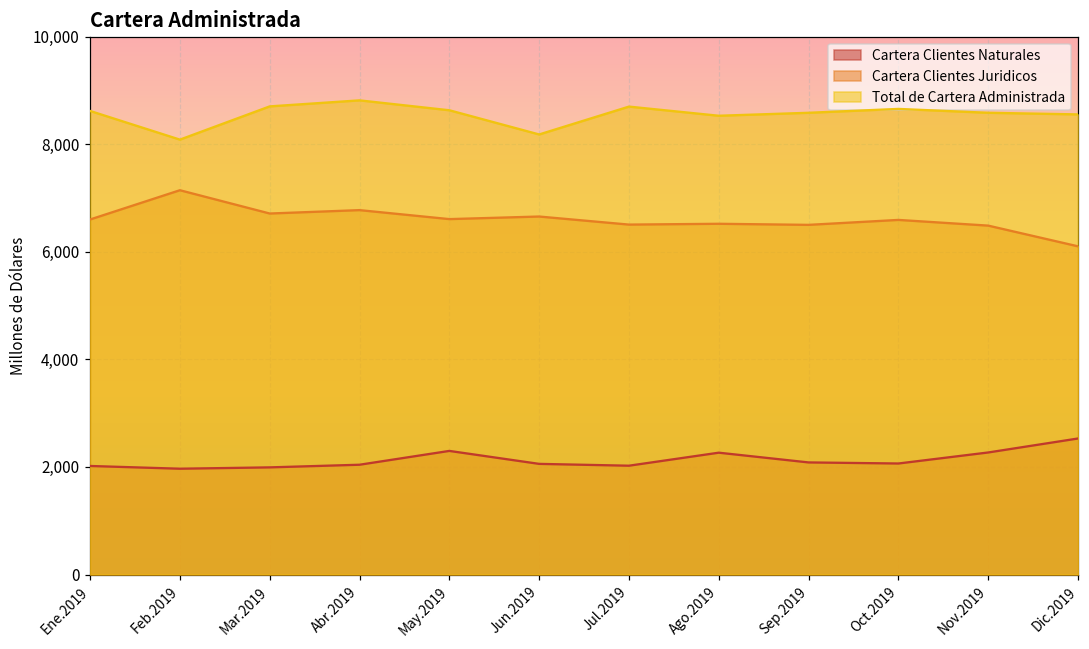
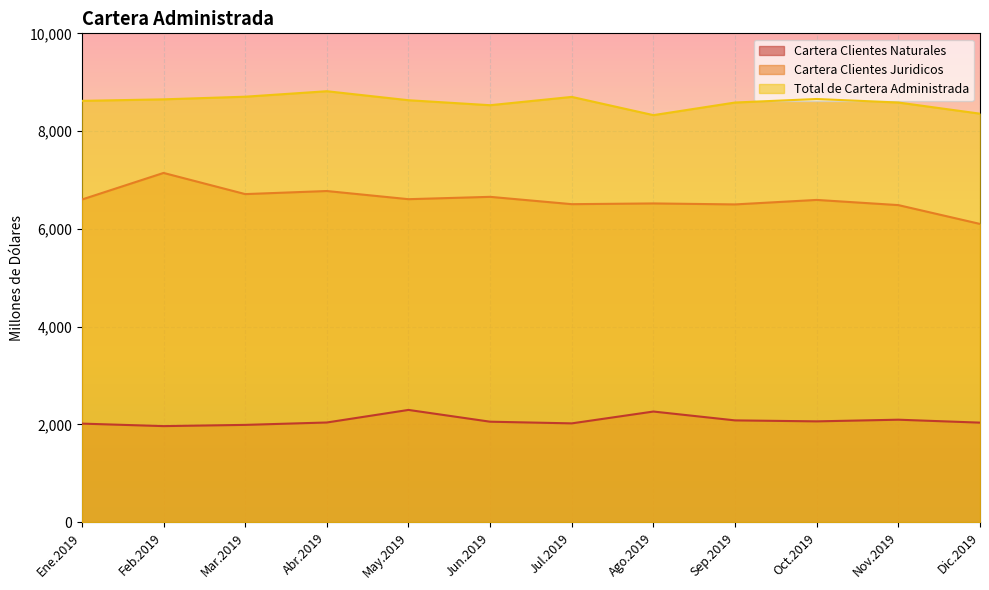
Total de Cartera Administrada, Feb.2019: 8,100 -> 8,700
Total de Cartera Administrada, Jun.2019: 8,200 -> 8,500
Total de Cartera Administrada, Ago.2019: 8,500 -> 8,300
Cartera Clientes Naturales, Nov.2019: 2,300 -> 2,100
Cartera Clientes Naturales, Dic.2019: 2,500 -> 2,000
Total de Cartera Administrada, Dic.2019: 8,600 -> 8,400
